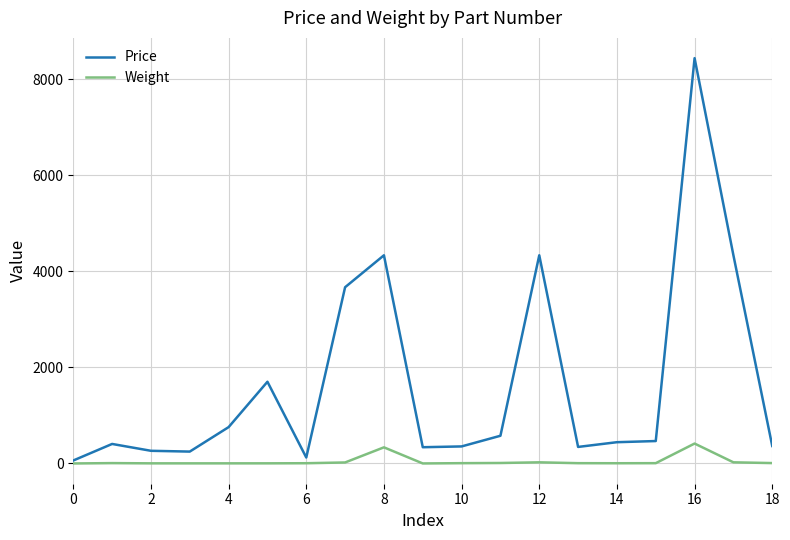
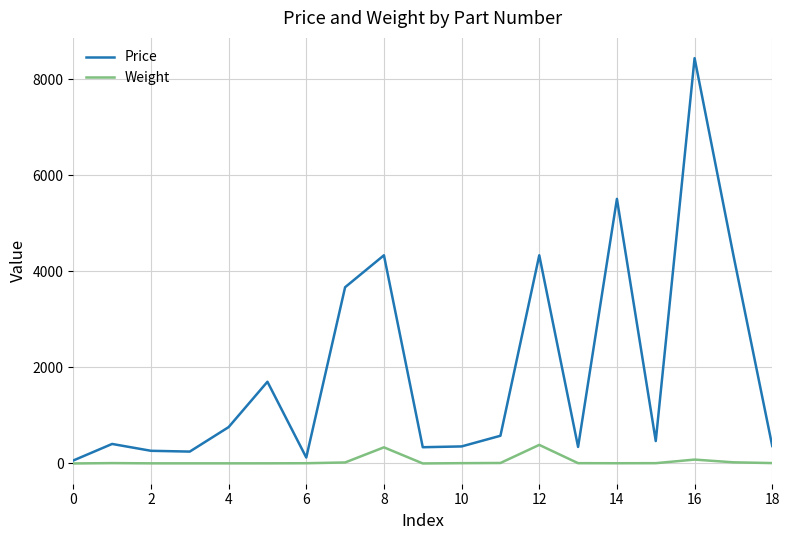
Weight, 12: 0 -> 400
Price, 14: 400 -> 5500
Weight, 16: 400 -> 100
